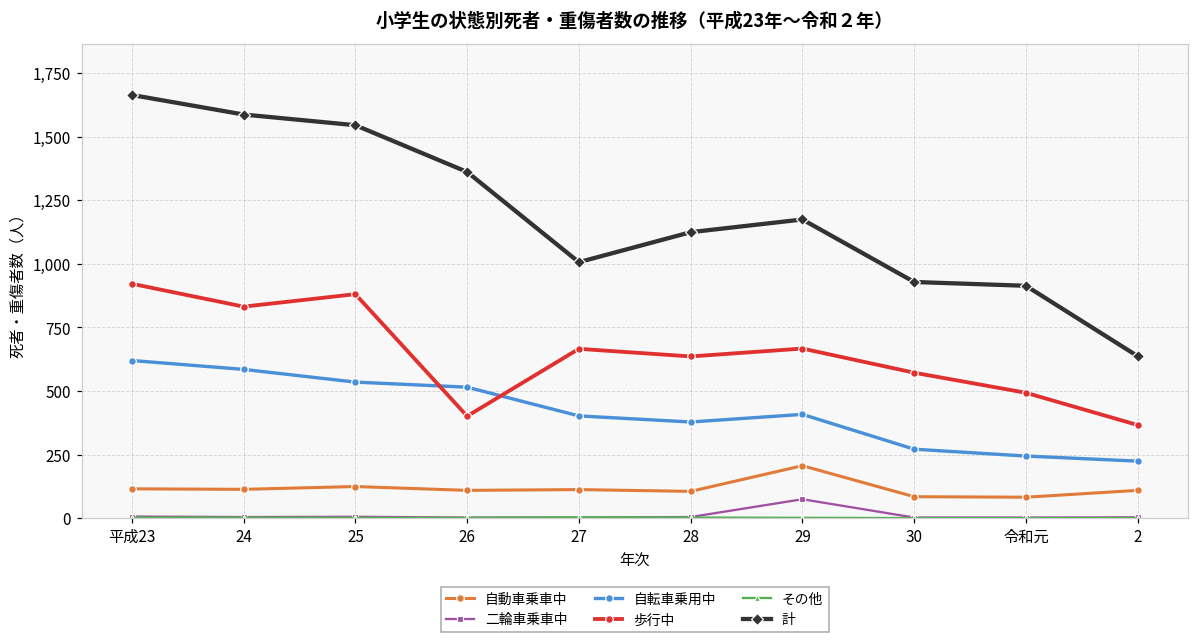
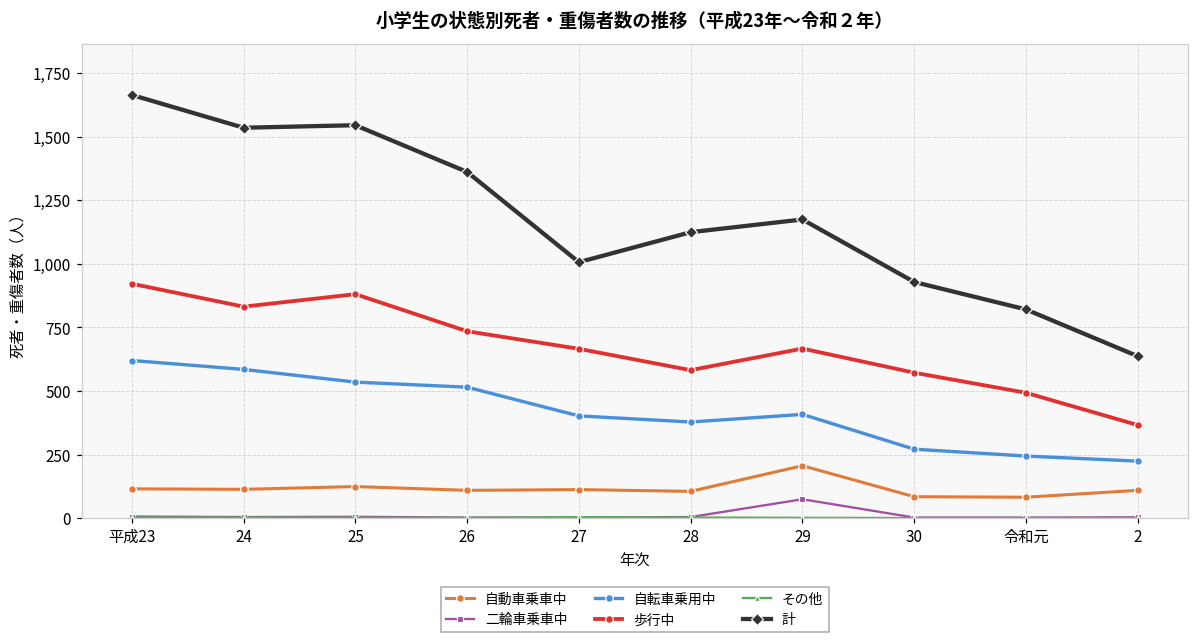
計, 24: 1,590 -> 1,540
歩行中, 26: 400 -> 740
歩行中, 28: 640 -> 580
計, 令和元: 910 -> 820
